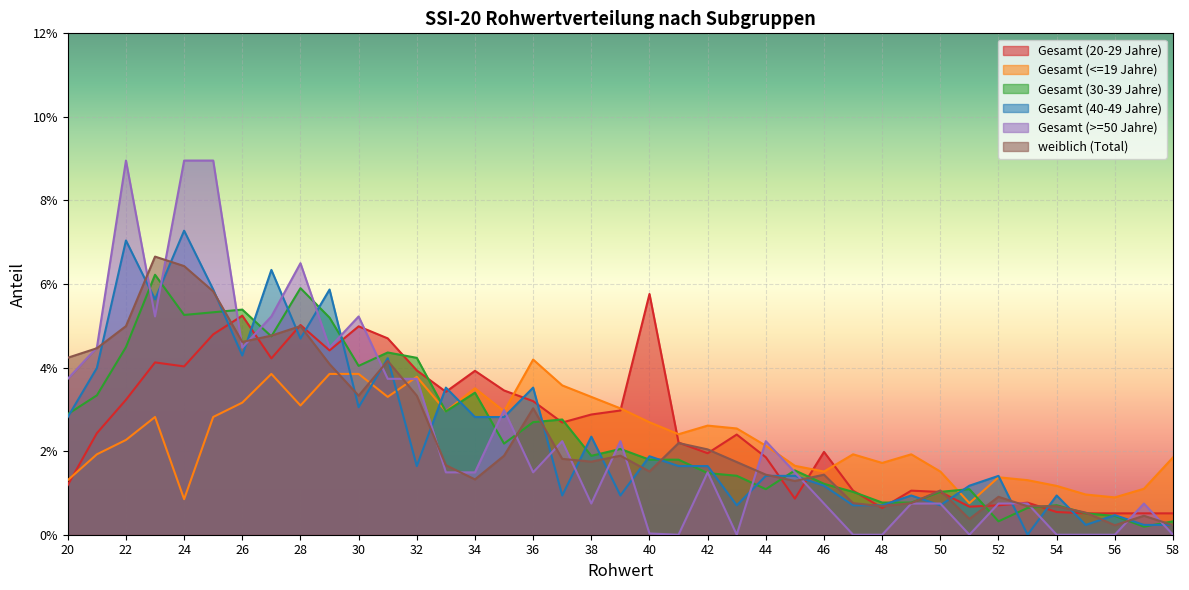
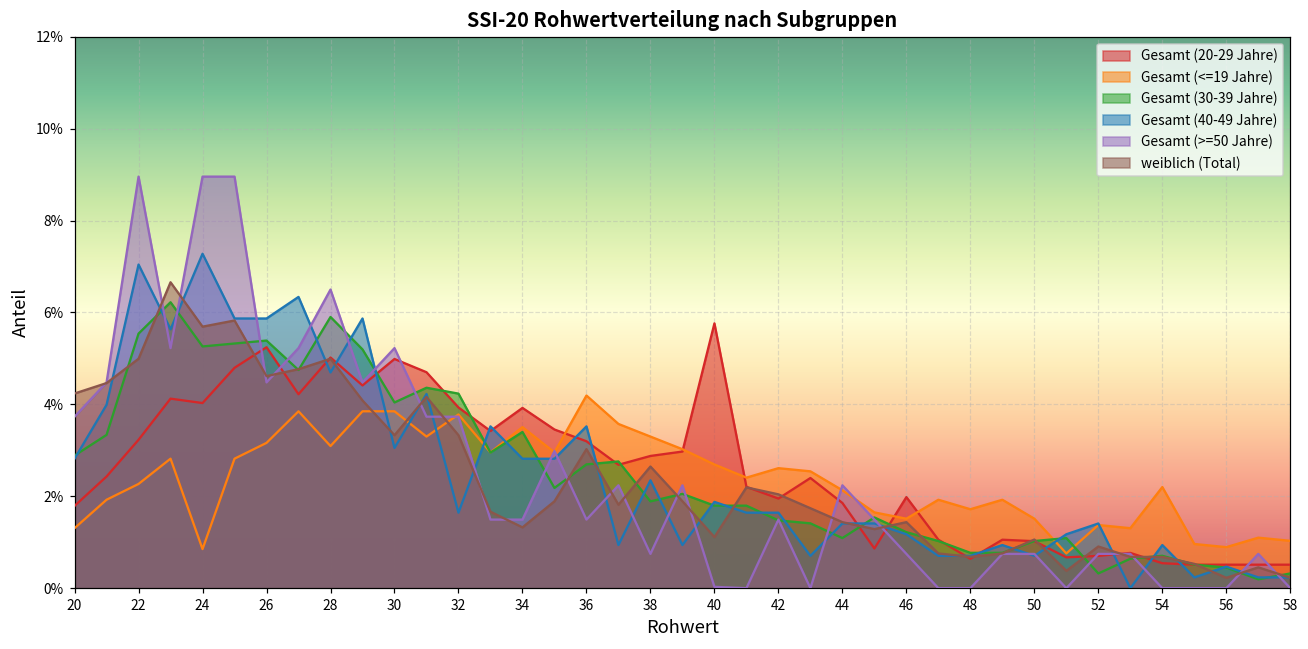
Gesamt (20-29 Jahre), 20: 1.2% -> 1.8%
Gesamt (30-39 Jahre), 22: 4.5% -> 5.5%
weiblich (Total), 24: 6.4% -> 5.7%
Gesamt (40-49 Jahre), 26: 4.3% -> 5.9%
weiblich (Total), 38: 1.7% -> 2.6%
weiblich (Total), 40: 1.5% -> 1.1%
Gesamt (<=19 Jahre), 54: 1.2% -> 2.2%
Gesamt (<=19 Jahre), 58: 1.9% -> 1.0%
